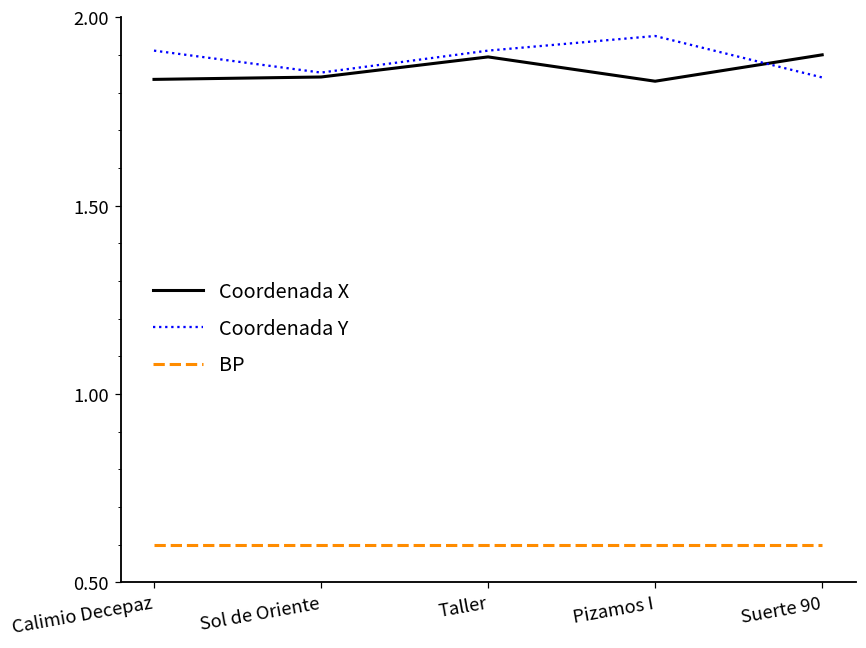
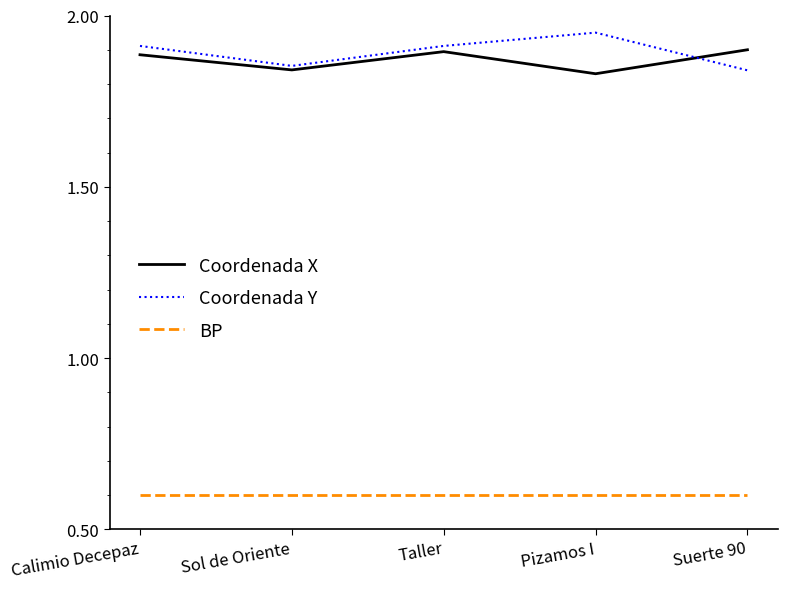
Coordenada X, Calimio Decepaz: 1.83 -> 1.89
